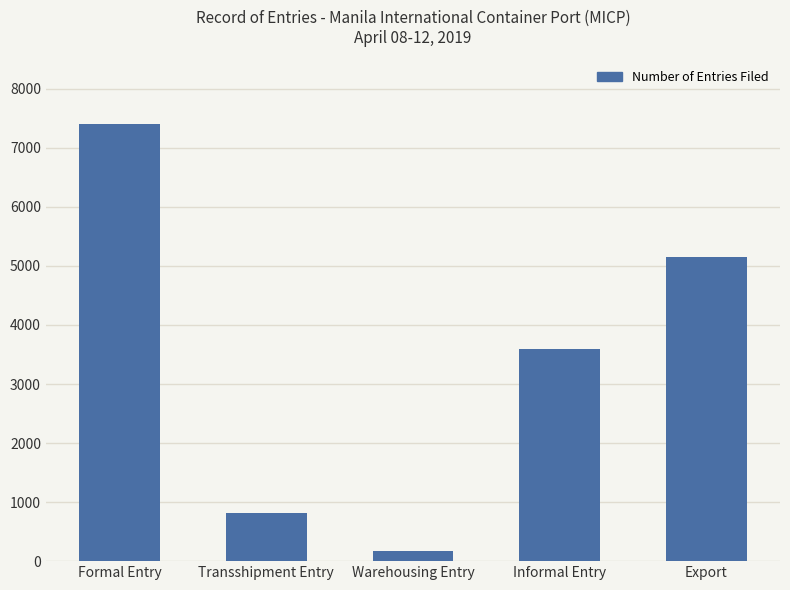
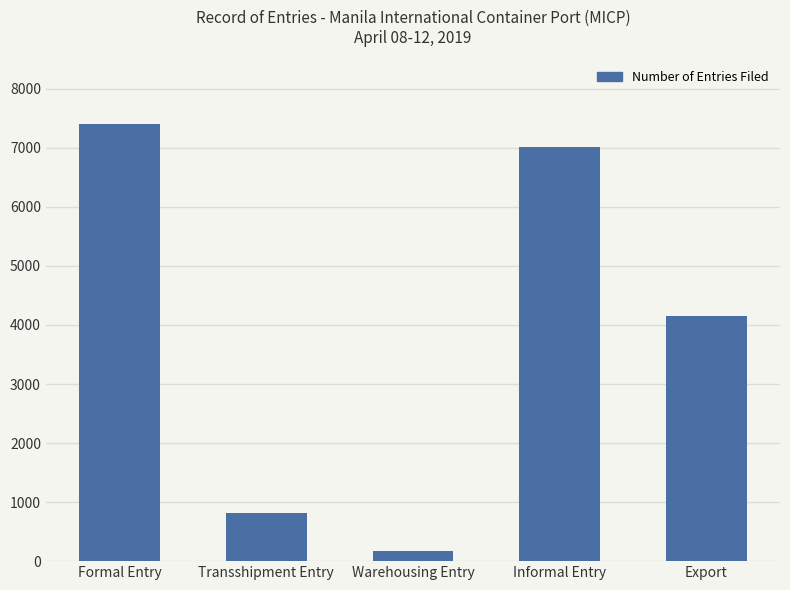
Informal Entry: 3600 -> 7000
Export: 5100 -> 4100
